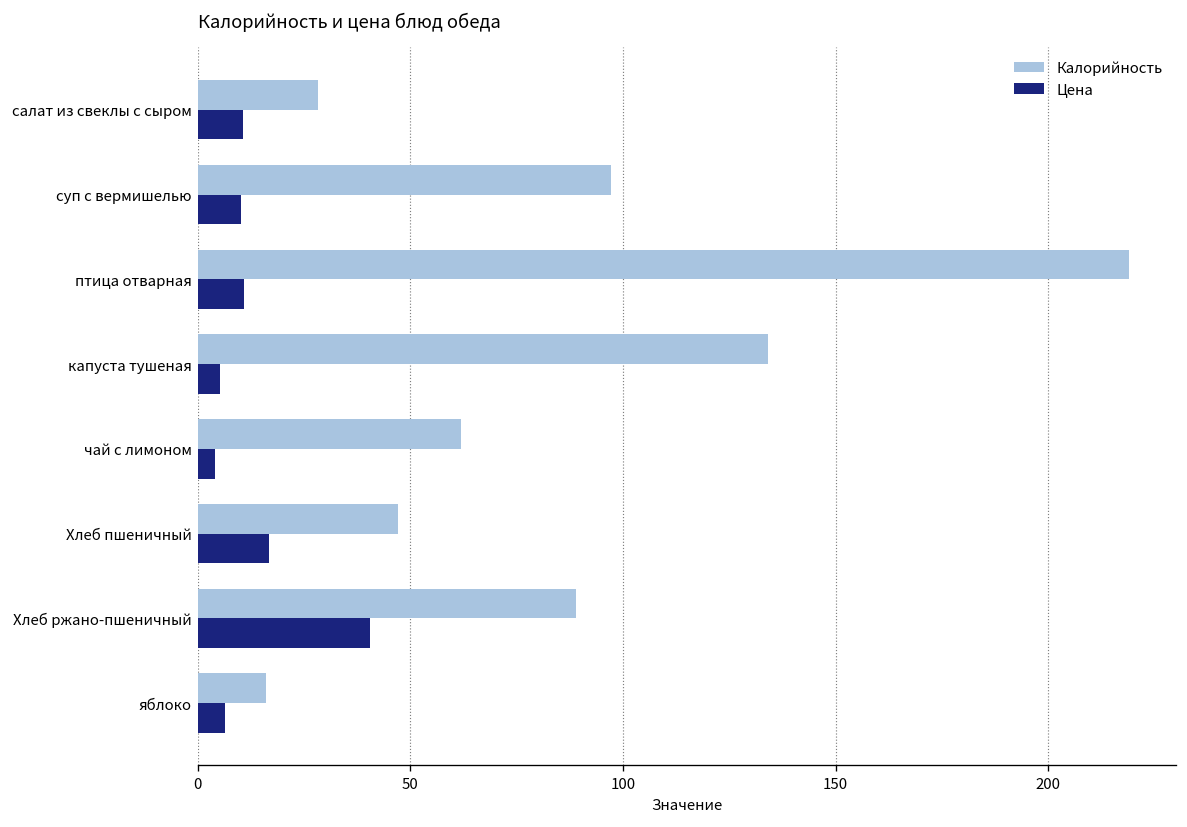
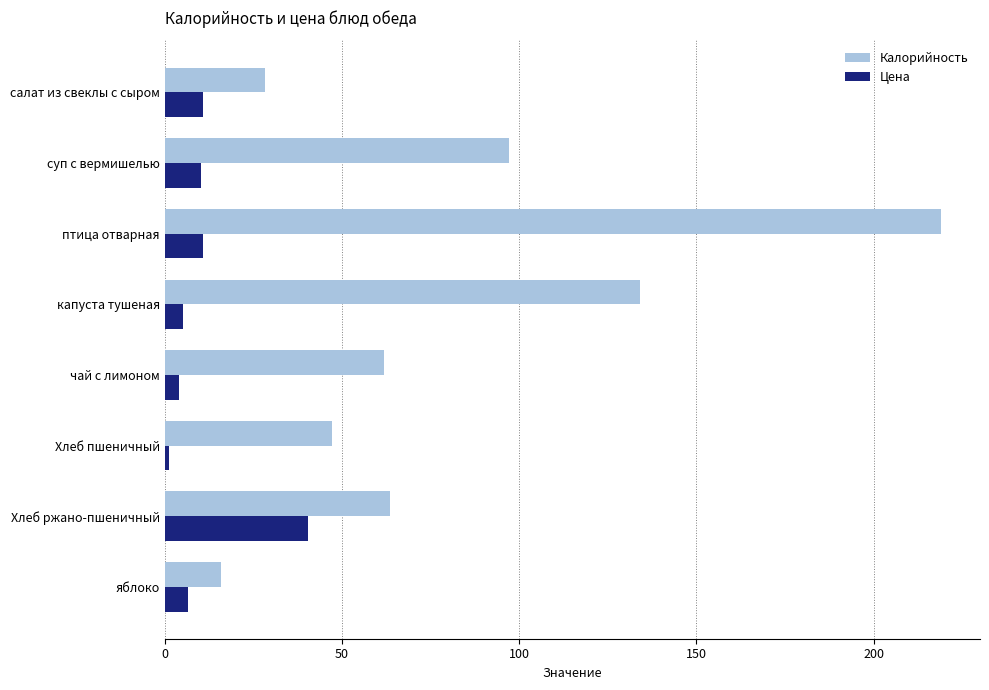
Цена, Хлеб пшеничный: 17 -> 1
Калорийность, Хлеб ржано-пшеничный: 89 -> 64
